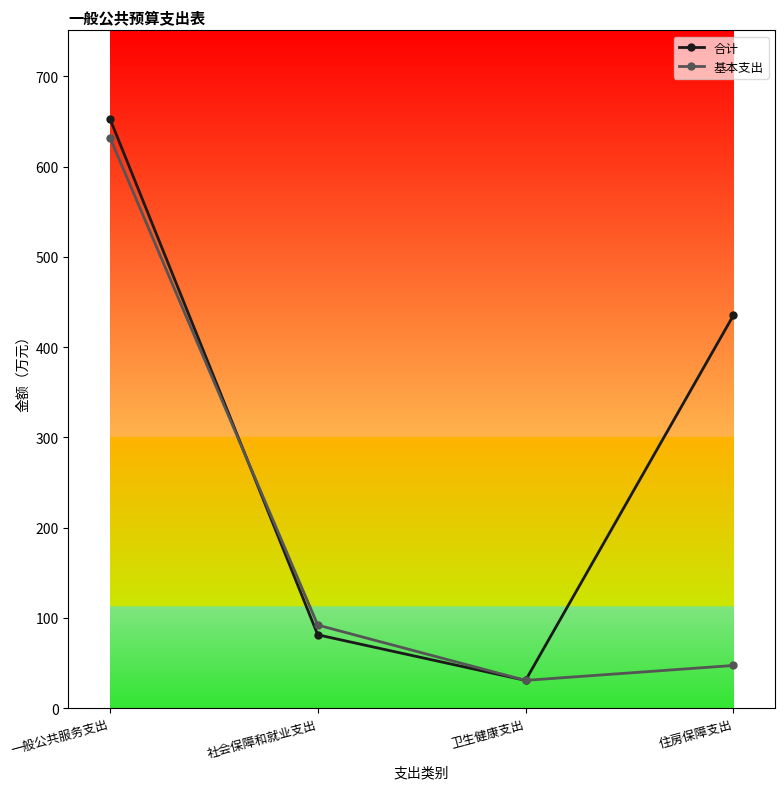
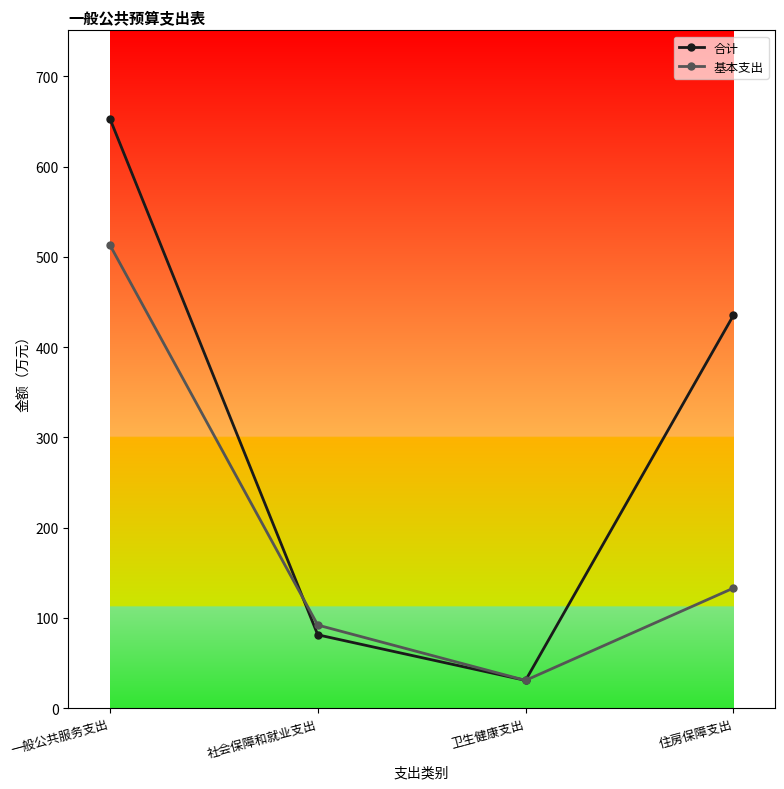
基本支出, 一般公共服务支出: 630 -> 510
基本支出, 住房保障支出: 50 -> 130
